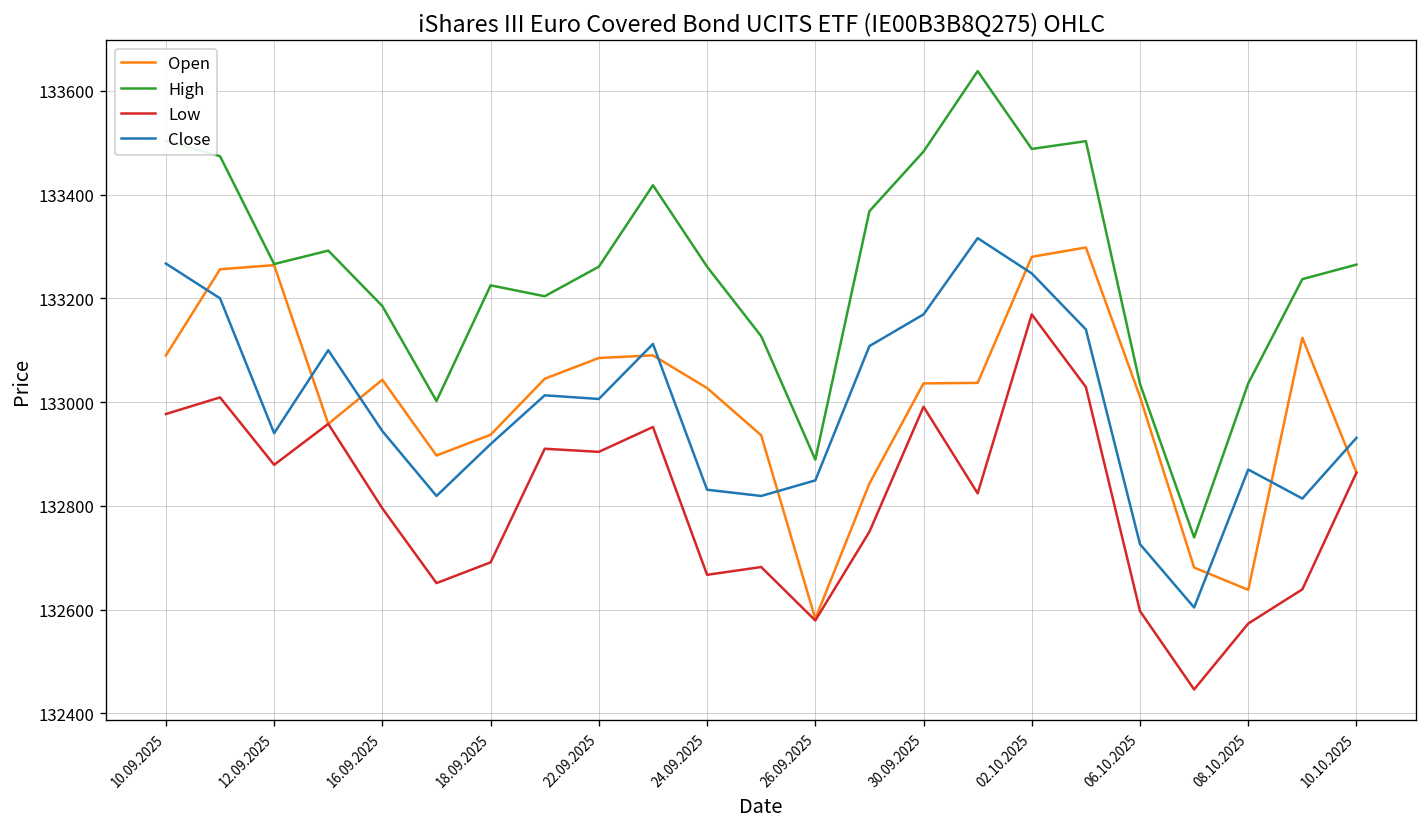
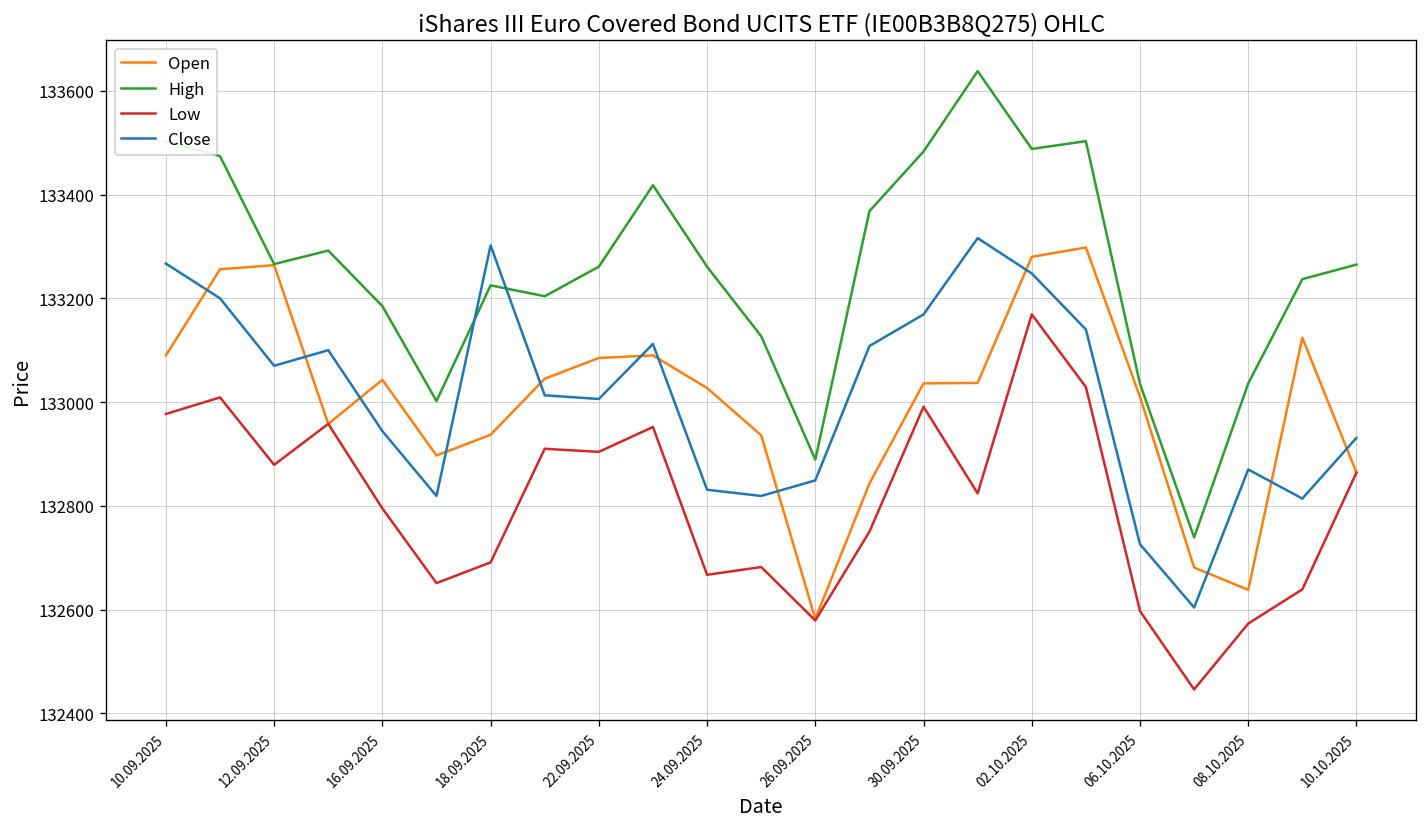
Close, 12.09.2025: 132940 -> 133070
Close, 18.09.2025: 132920 -> 133300
